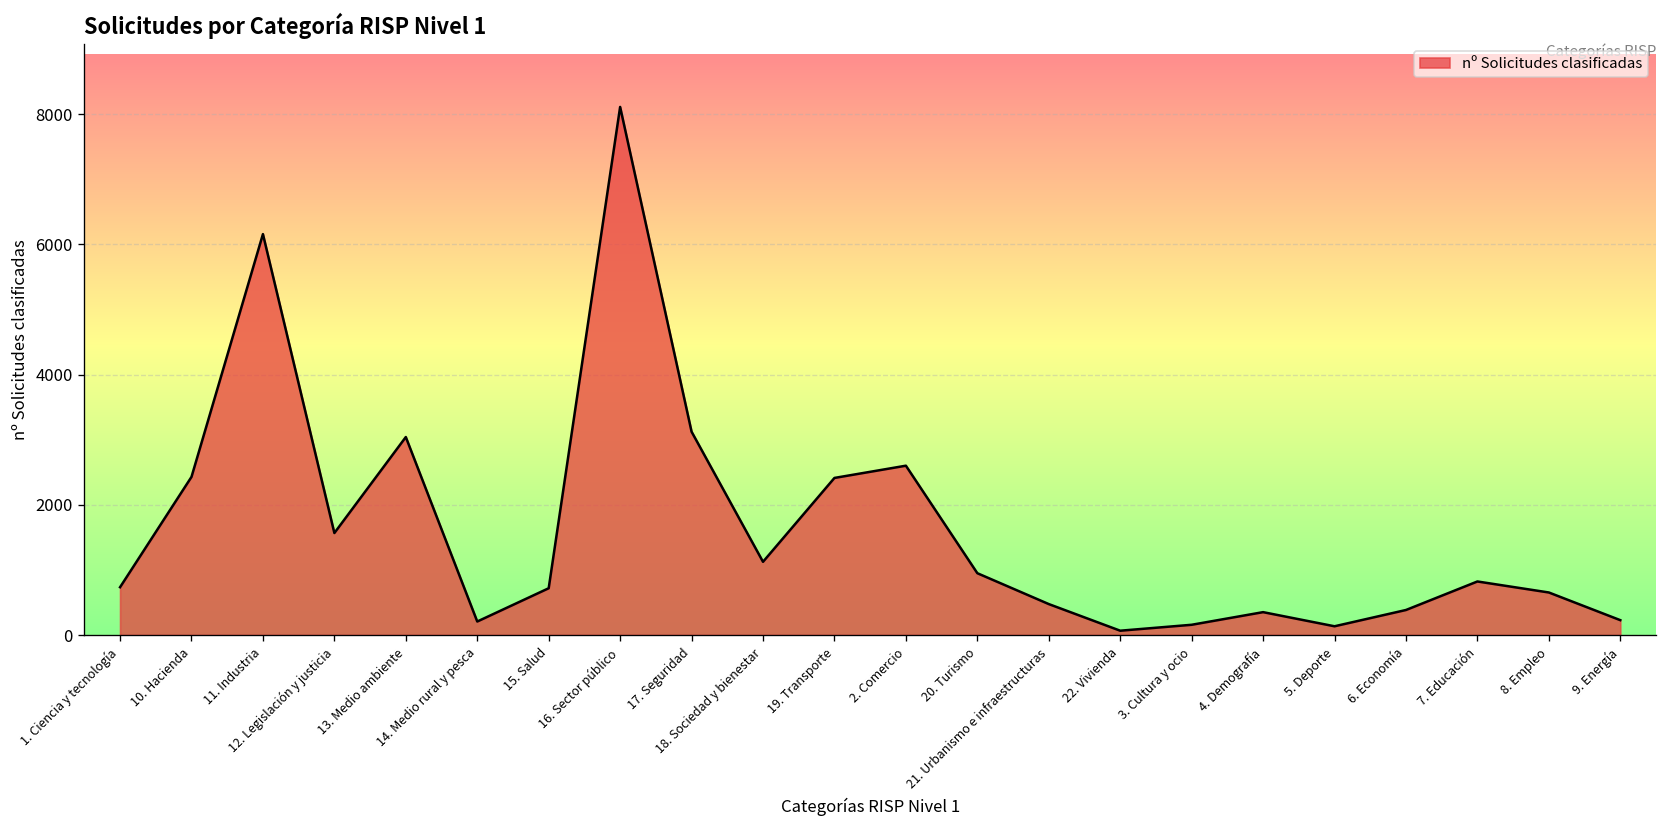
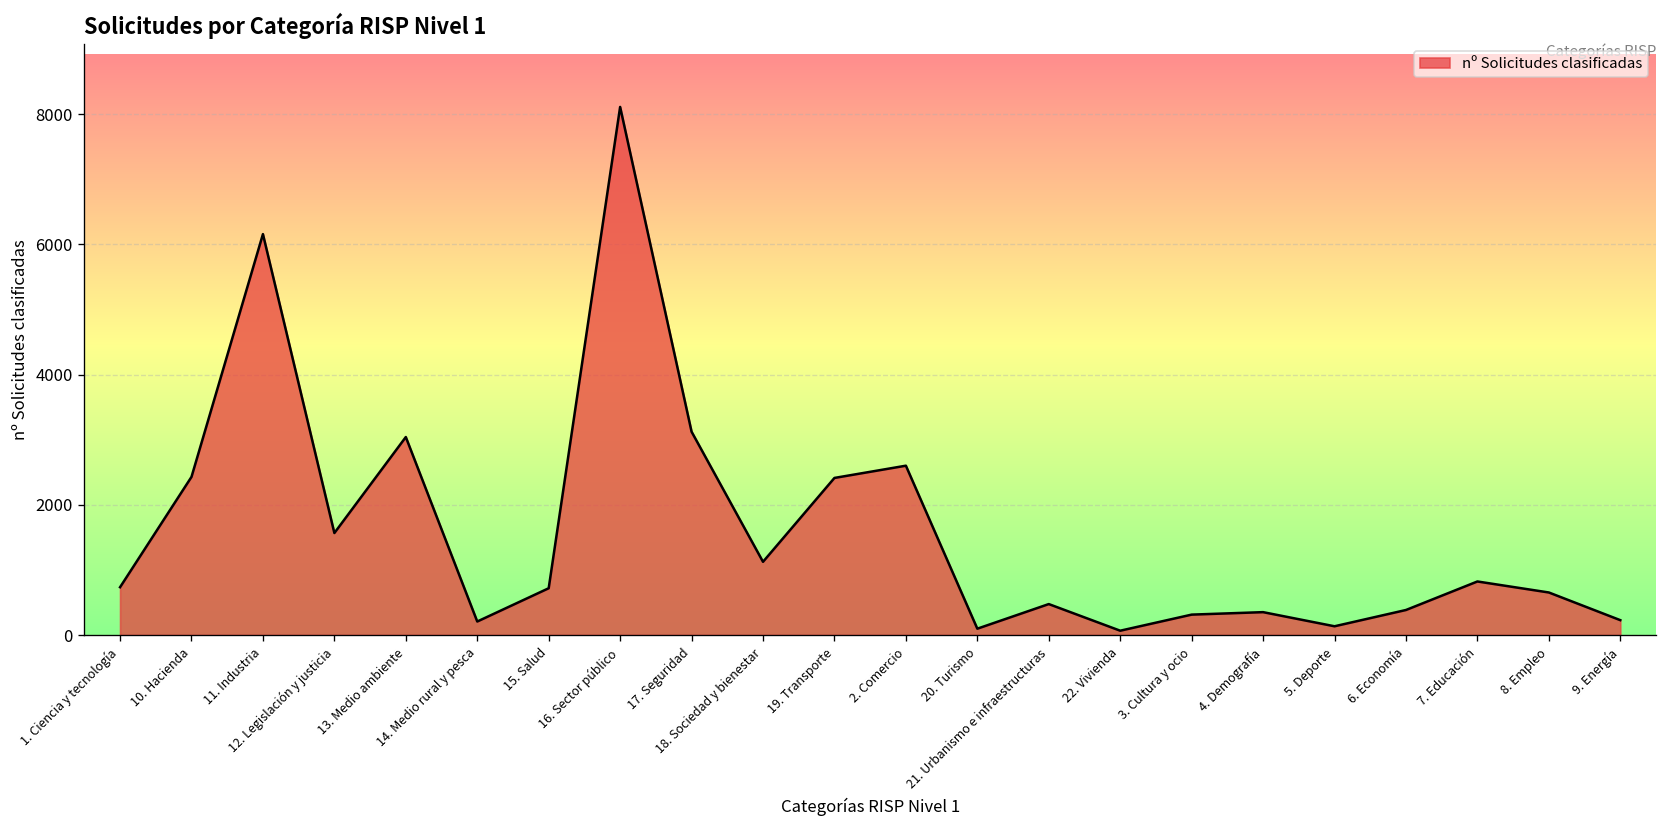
20. Turismo: 1000 -> 100
3. Cultura y ocio: 200 -> 300
